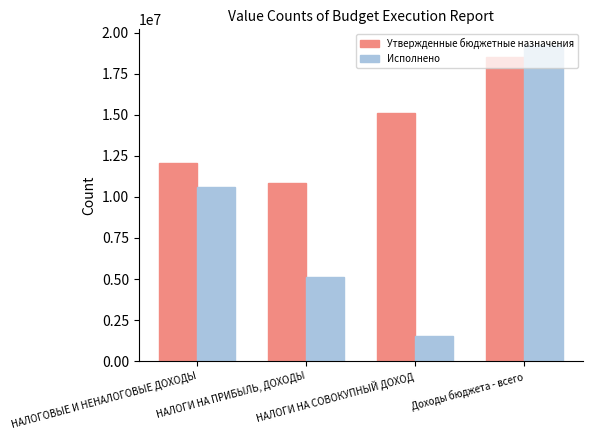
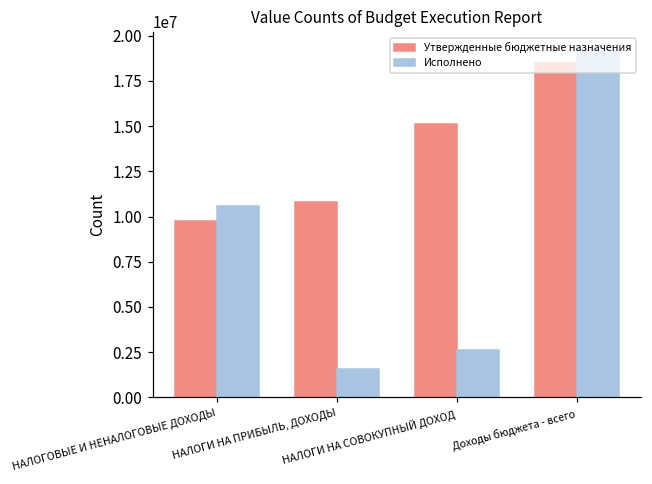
Утвержденные бюджетные назначения, НАЛОГОВЫЕ И НЕНАЛОГОВЫЕ ДОХОДЫ: 12100000 -> 9700000
Исполнено, НАЛОГИ НА ПРИБЫЛЬ, ДОХОДЫ: 5100000 -> 1500000
Исполнено, НАЛОГИ НА СОВОКУПНЫЙ ДОХОД: 1500000 -> 2600000
